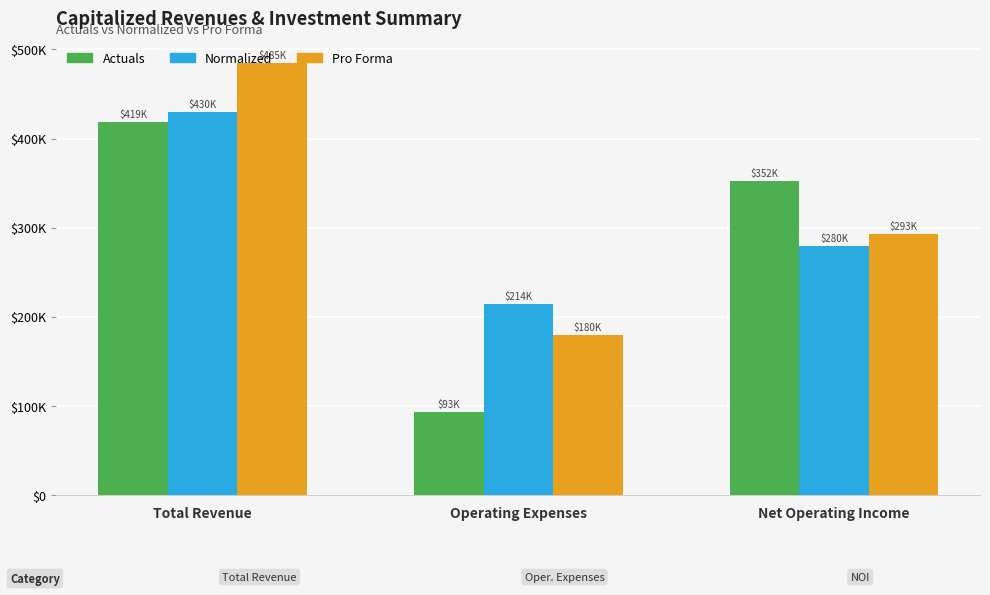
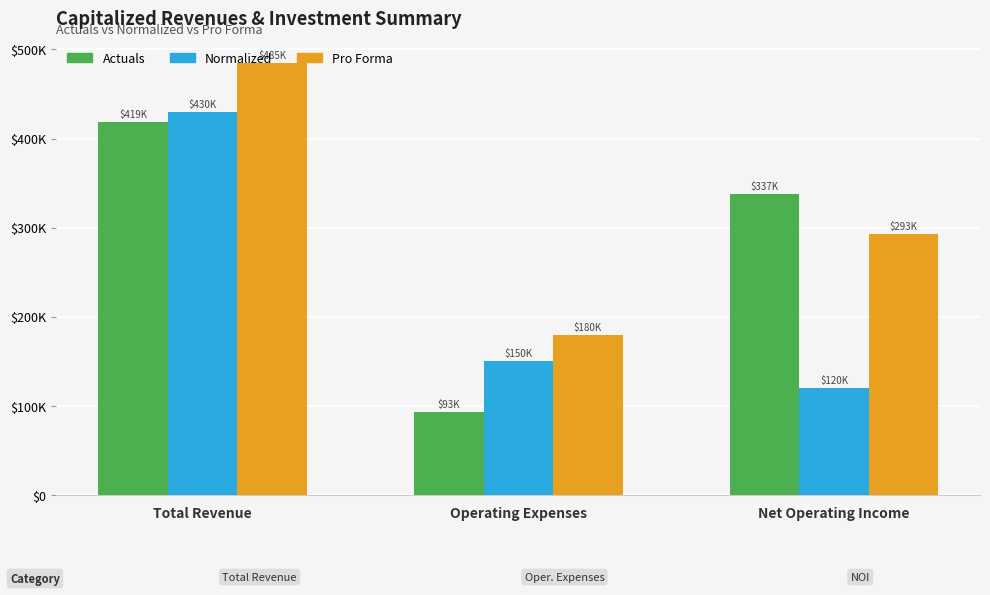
Normalized, Operating Expenses: $214K -> $150K
Actuals, Net Operating Income: $352K -> $337K
Normalized, Net Operating Income: $280K -> $120K
